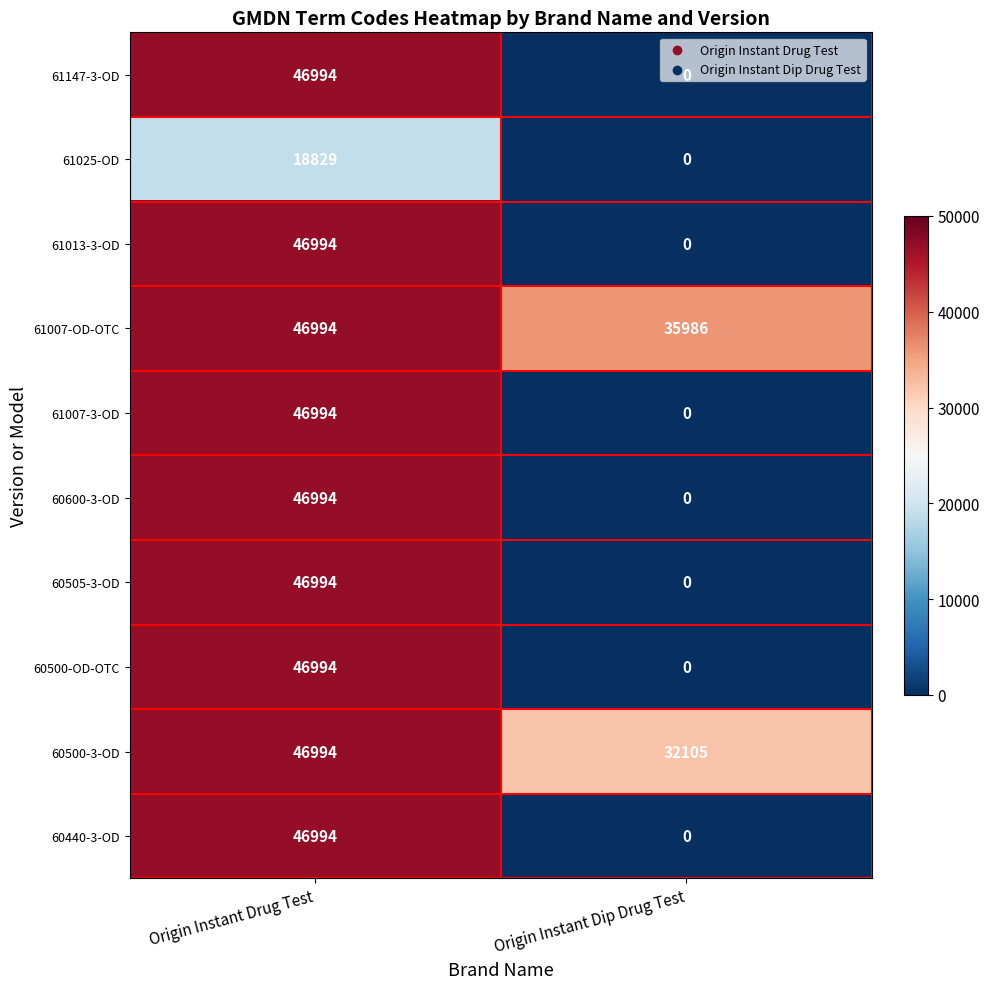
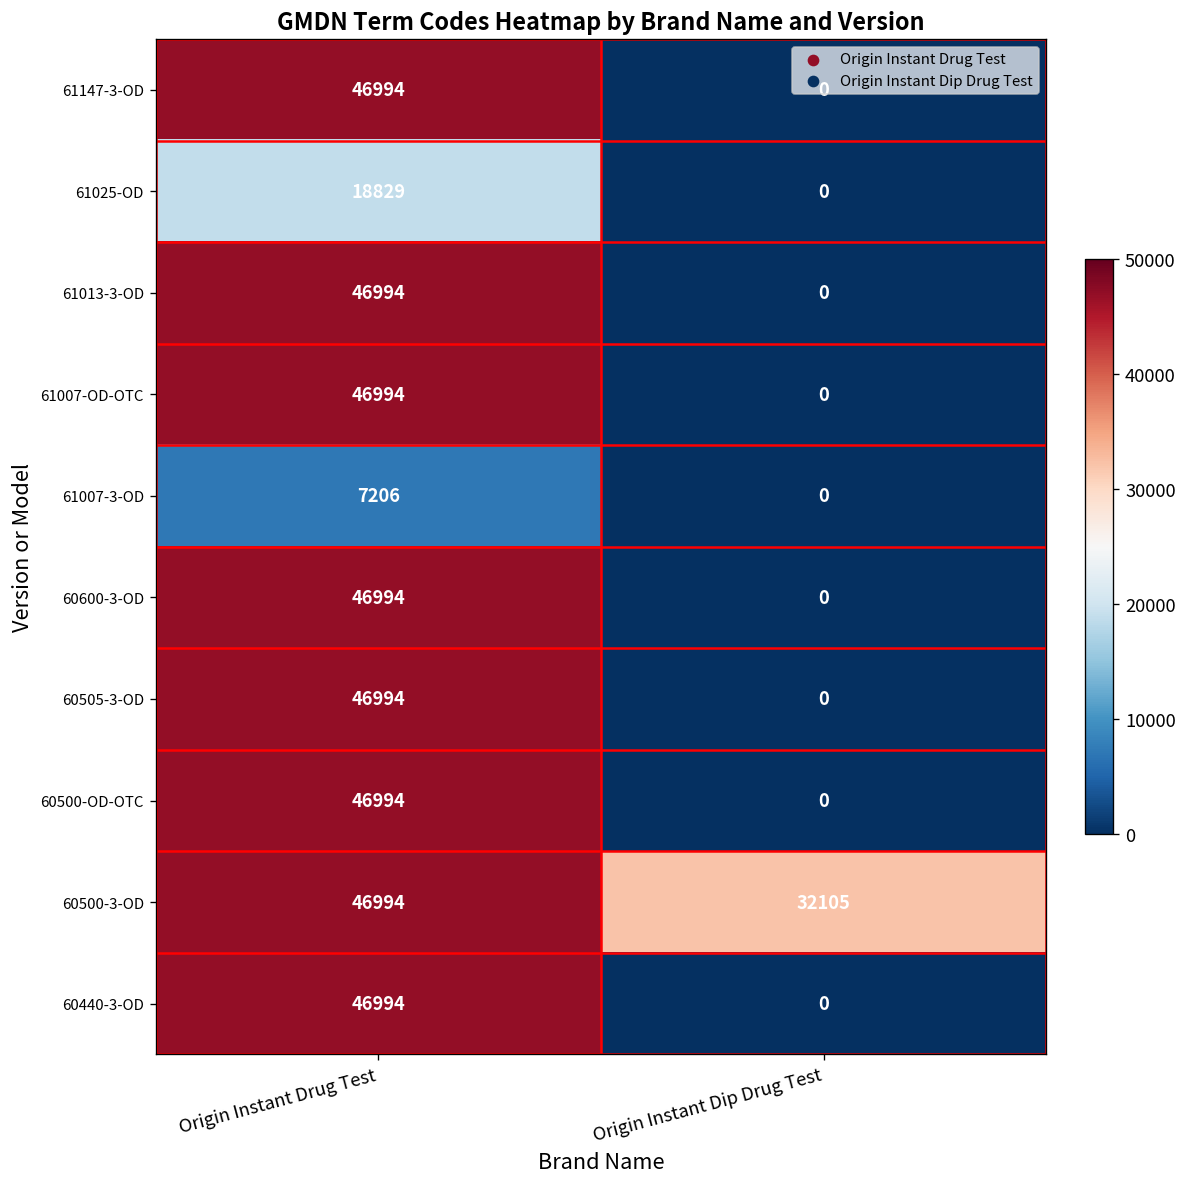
61007-OD-OTC, Origin Instant Dip Drug Test: 35986 -> 0
61007-3-OD, Origin Instant Drug Test: 46994 -> 7206
